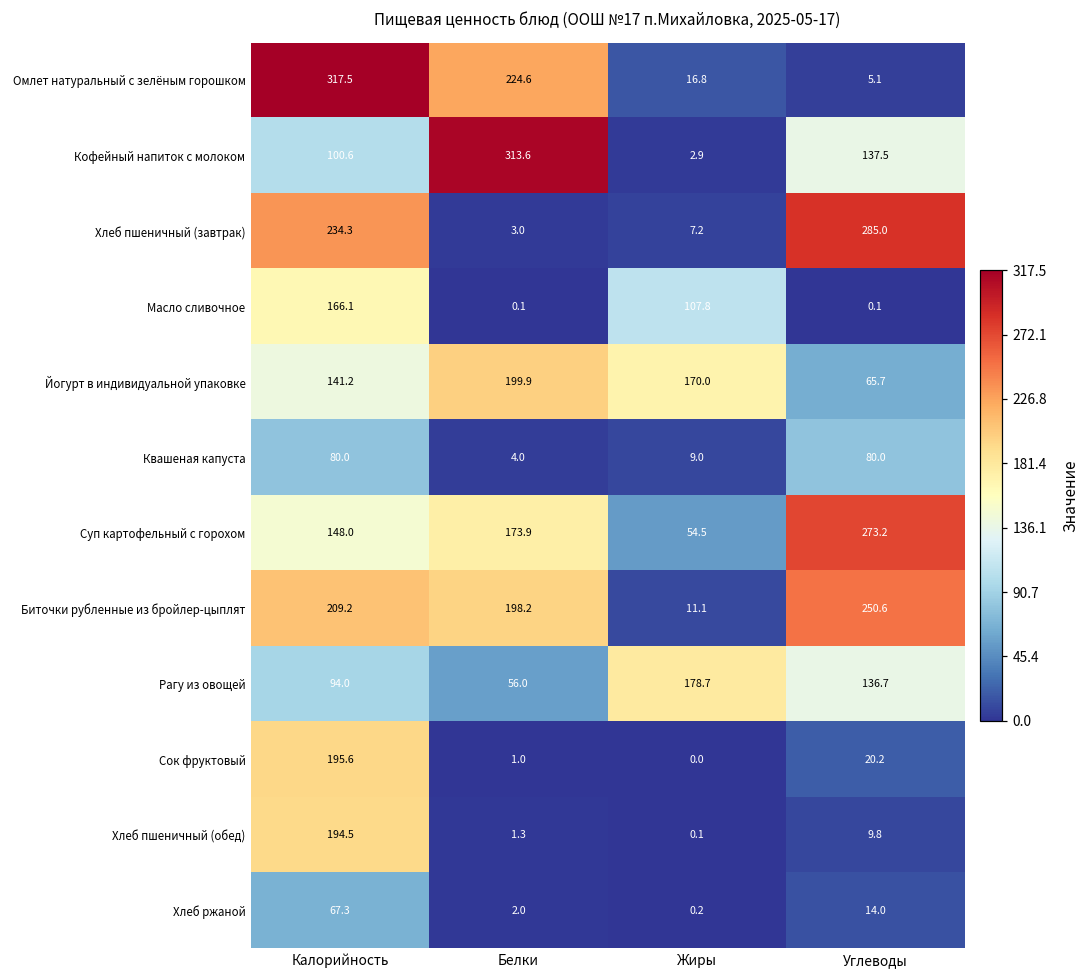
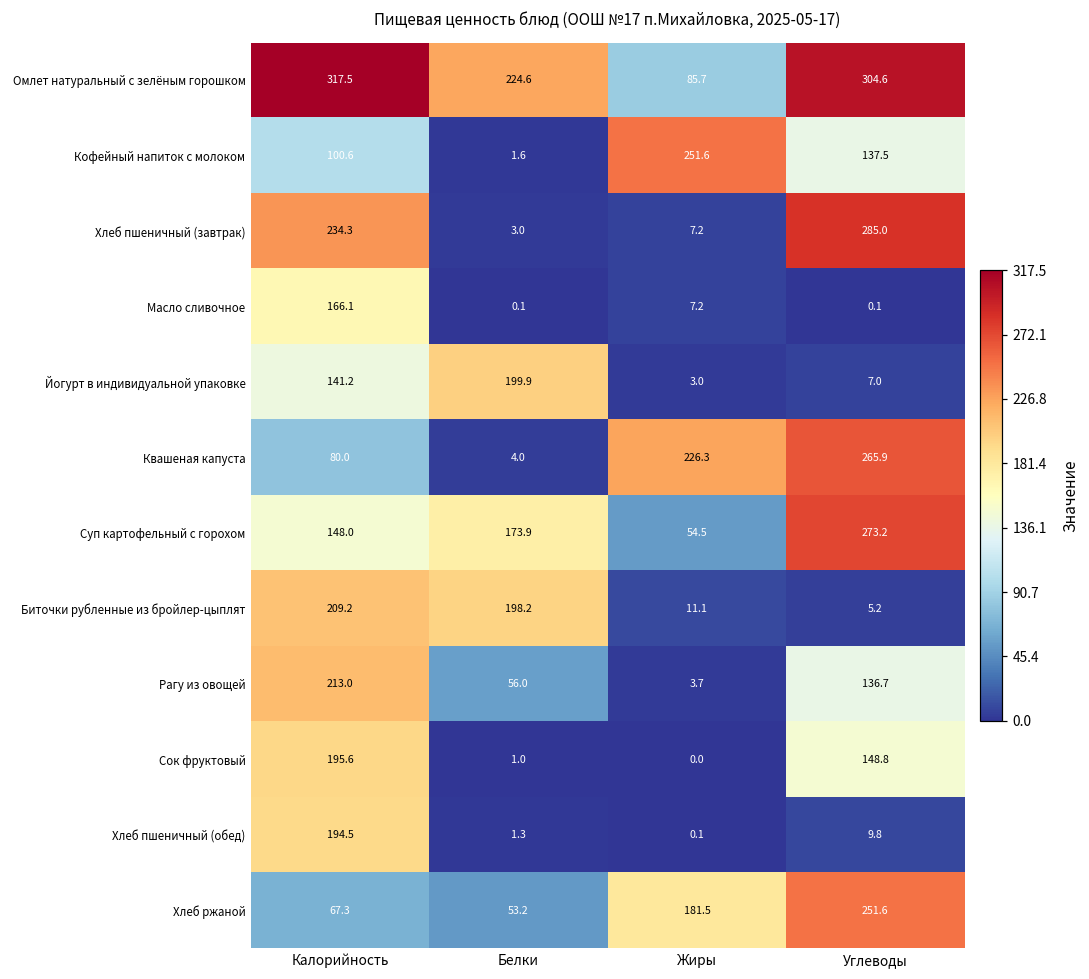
Омлет натуральный с зелёным горошком, Жиры: 16.8 -> 85.7
Омлет натуральный с зелёным горошком, Углеводы: 5.1 -> 304.6
Кофейный напиток с молоком, Белки: 313.6 -> 1.6
Кофейный напиток с молоком, Жиры: 2.9 -> 251.6
Масло сливочное, Жиры: 107.8 -> 7.2
Йогурт в индивидуальной упаковке, Жиры: 170.0 -> 3.0
Йогурт в индивидуальной упаковке, Углеводы: 65.7 -> 7.0
Квашеная капуста, Жиры: 9.0 -> 226.3
Квашеная капуста, Углеводы: 80.0 -> 265.9
Биточки рубленные из бройлер-цыплят, Углеводы: 250.6 -> 5.2
Рагу из овощей, Калорийность: 94.0 -> 213.0
Рагу из овощей, Жиры: 178.7 -> 3.7
Сок фруктовый, Углеводы: 20.2 -> 148.8
Хлеб ржаной, Белки: 2.0 -> 53.2
Хлеб ржаной, Жиры: 0.2 -> 181.5
Хлеб ржаной, Углеводы: 14.0 -> 251.6
